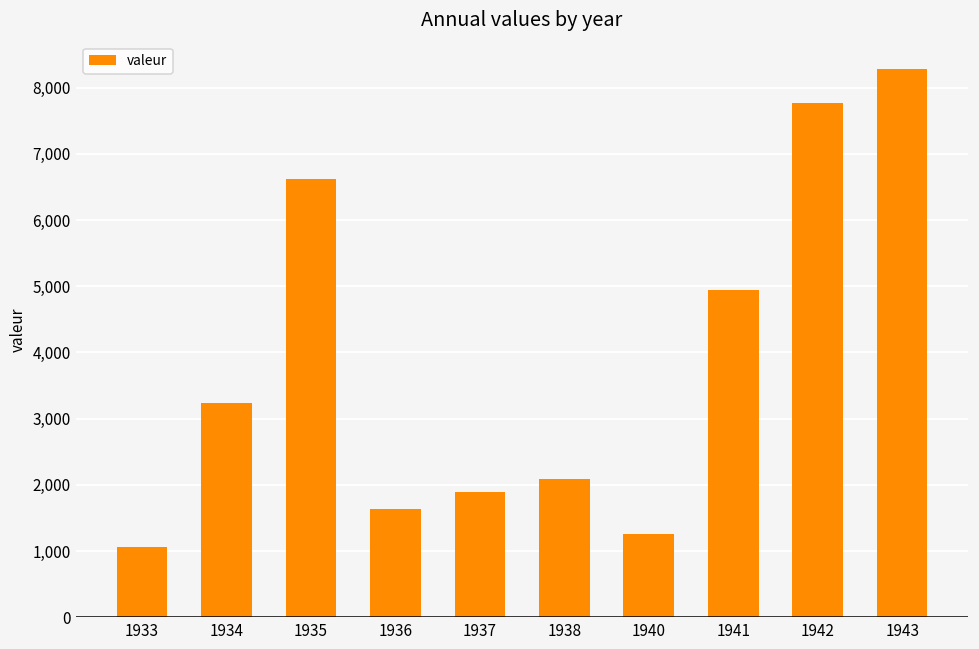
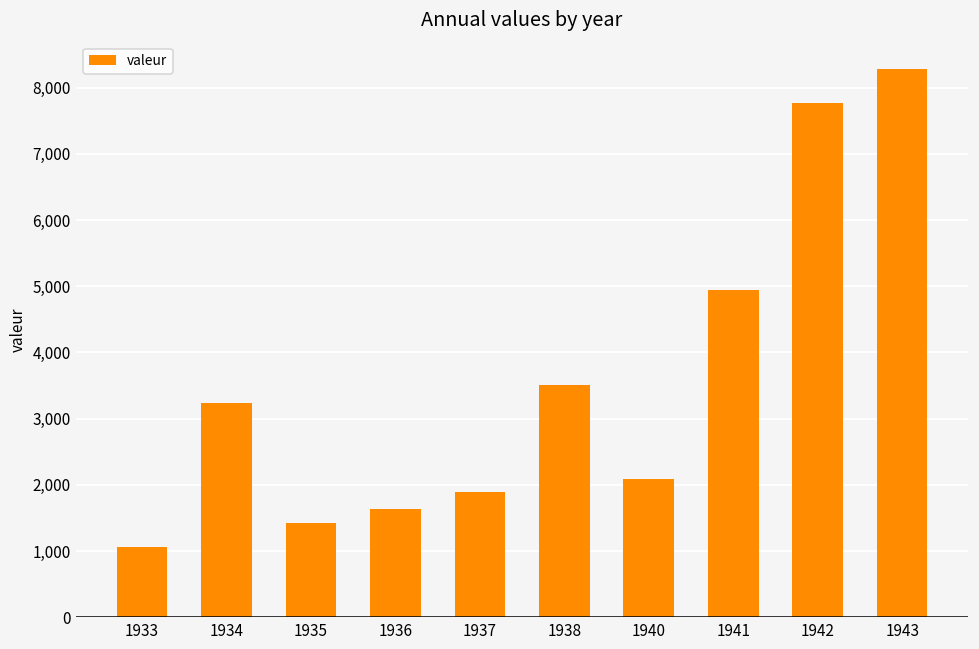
1935: 6,600 -> 1,400
1938: 2,100 -> 3,500
1940: 1,300 -> 2,100
